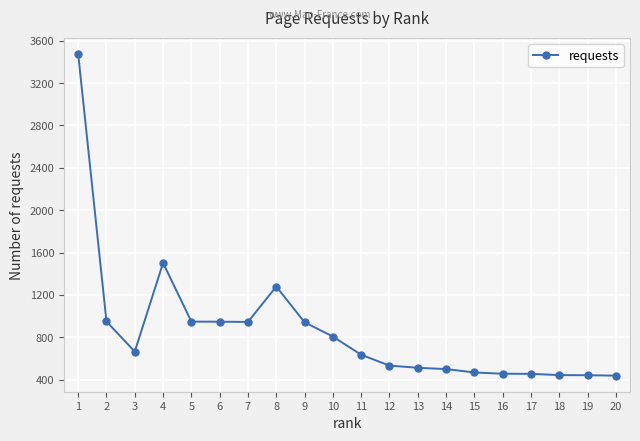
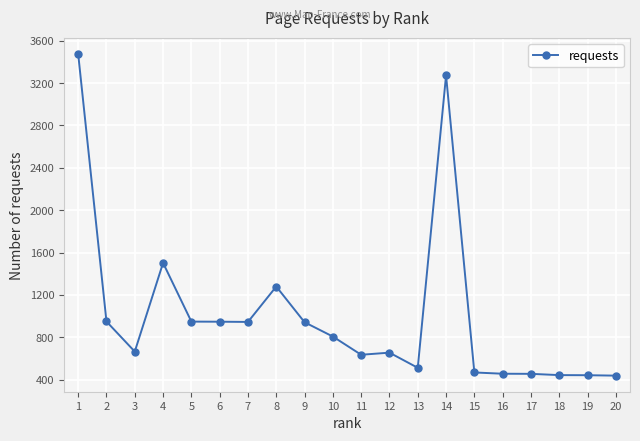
12: 530 -> 660
14: 500 -> 3270
